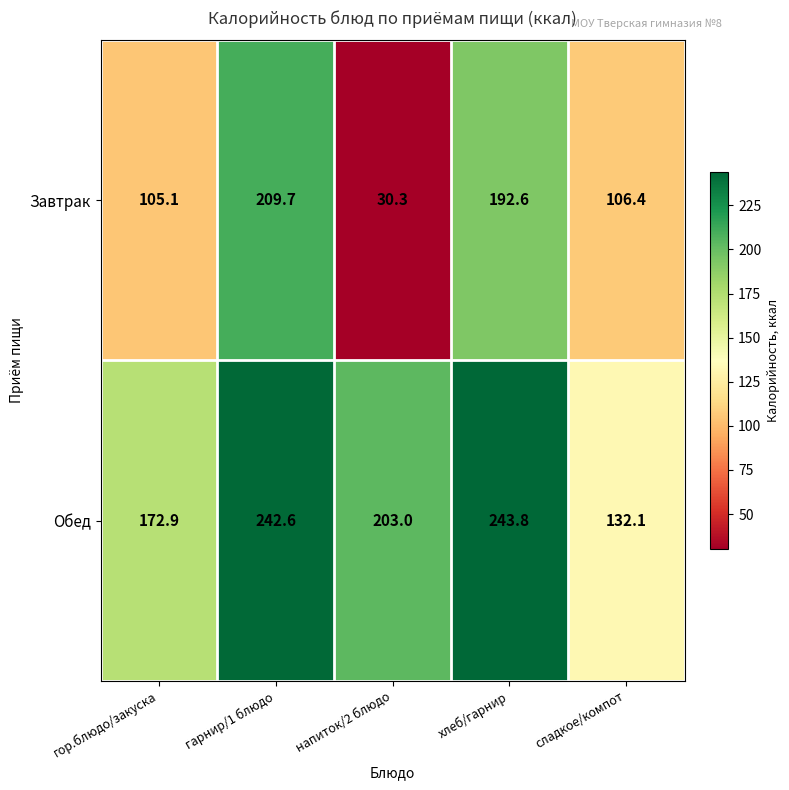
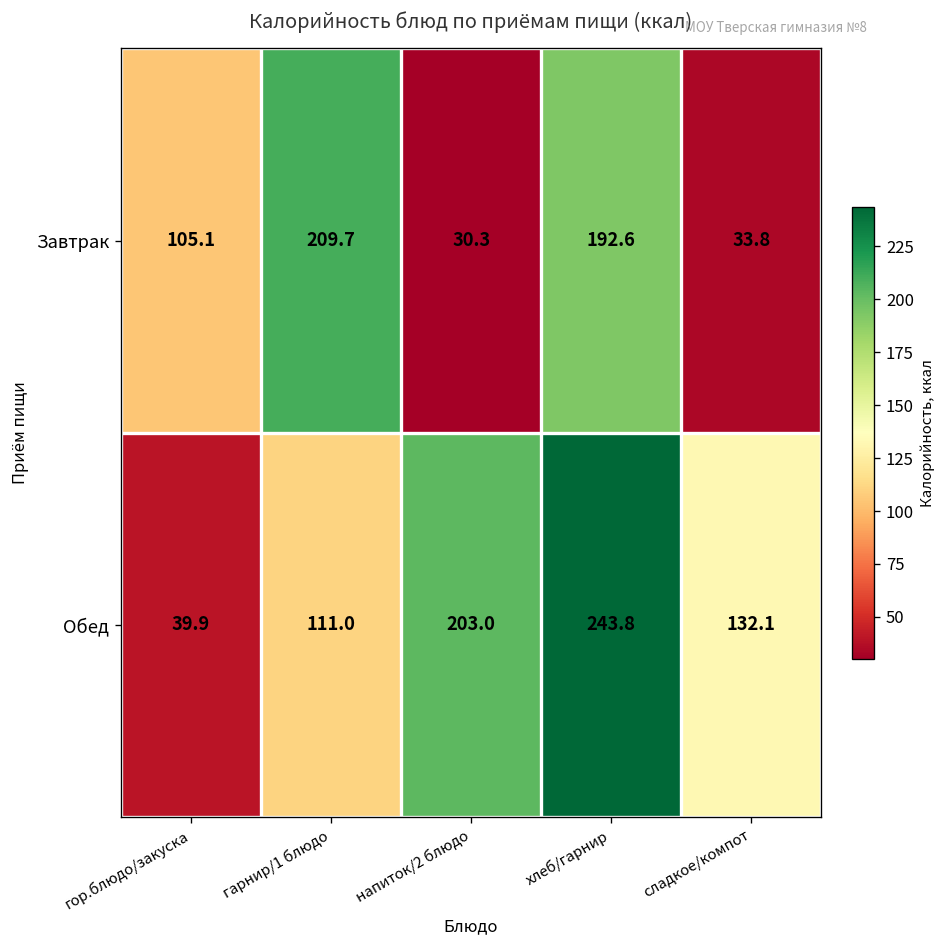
Завтрак, сладкое/компот: 106.4 -> 33.8
Обед, гор.блюдо/закуска: 172.9 -> 39.9
Обед, гарнир/1 блюдо: 242.6 -> 111.0
